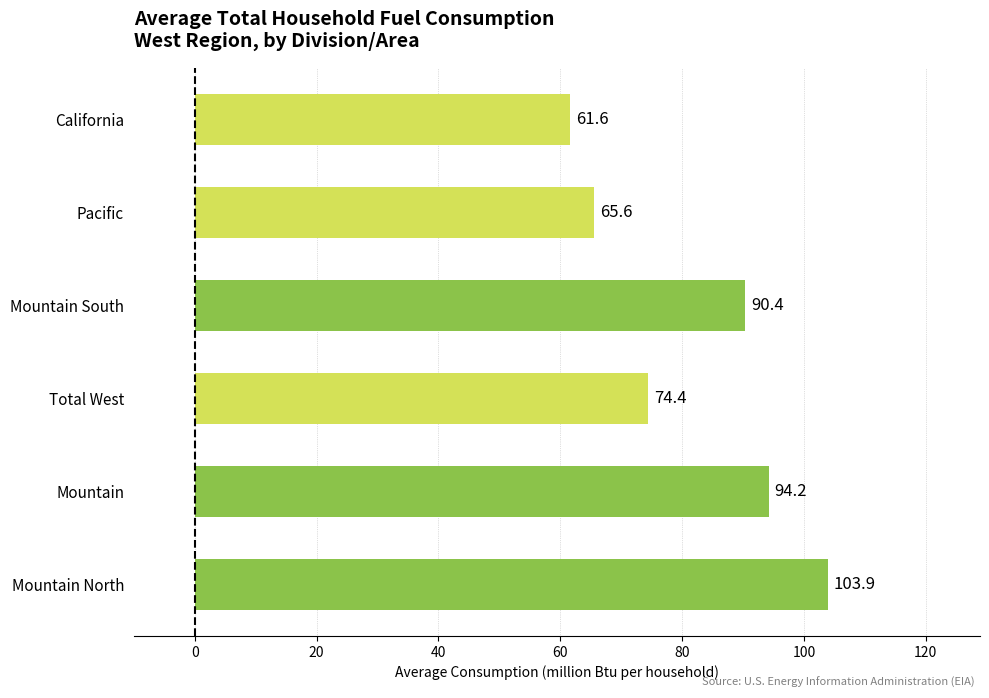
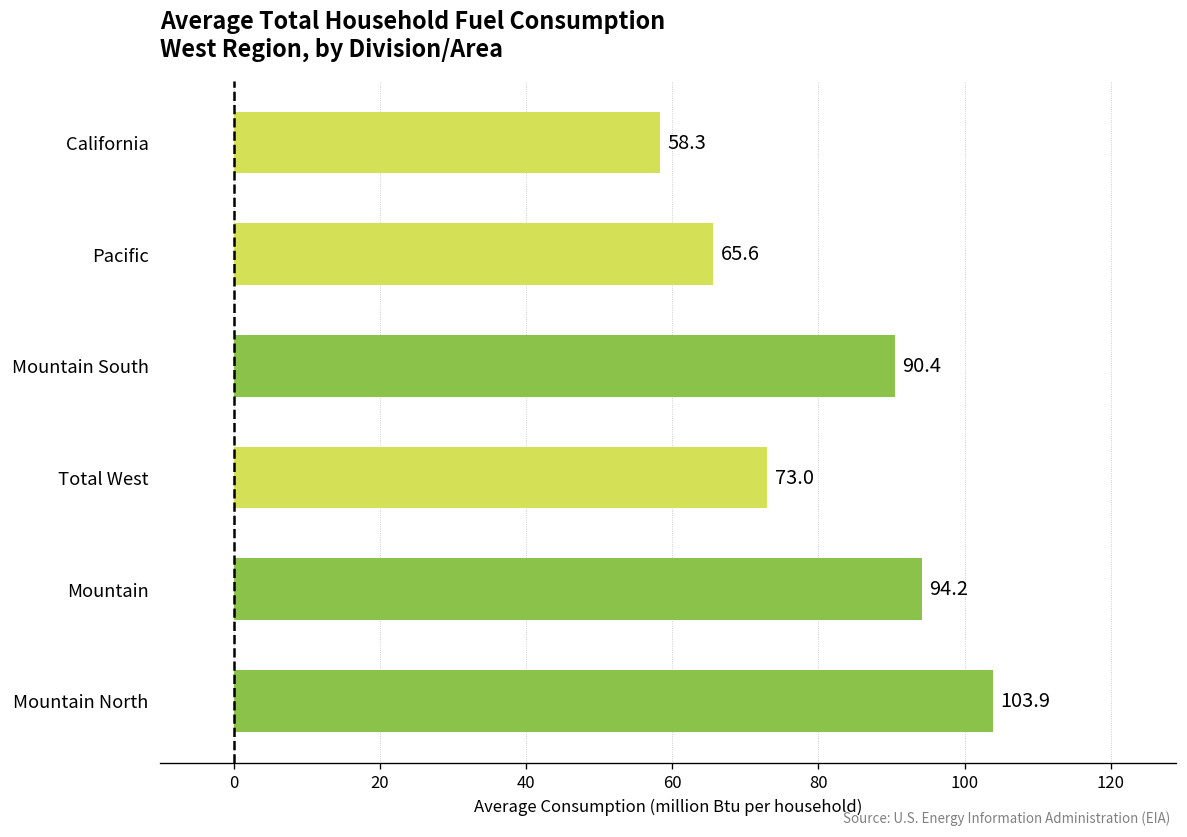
California: 61.6 -> 58.3
Total West: 74.4 -> 73.0
